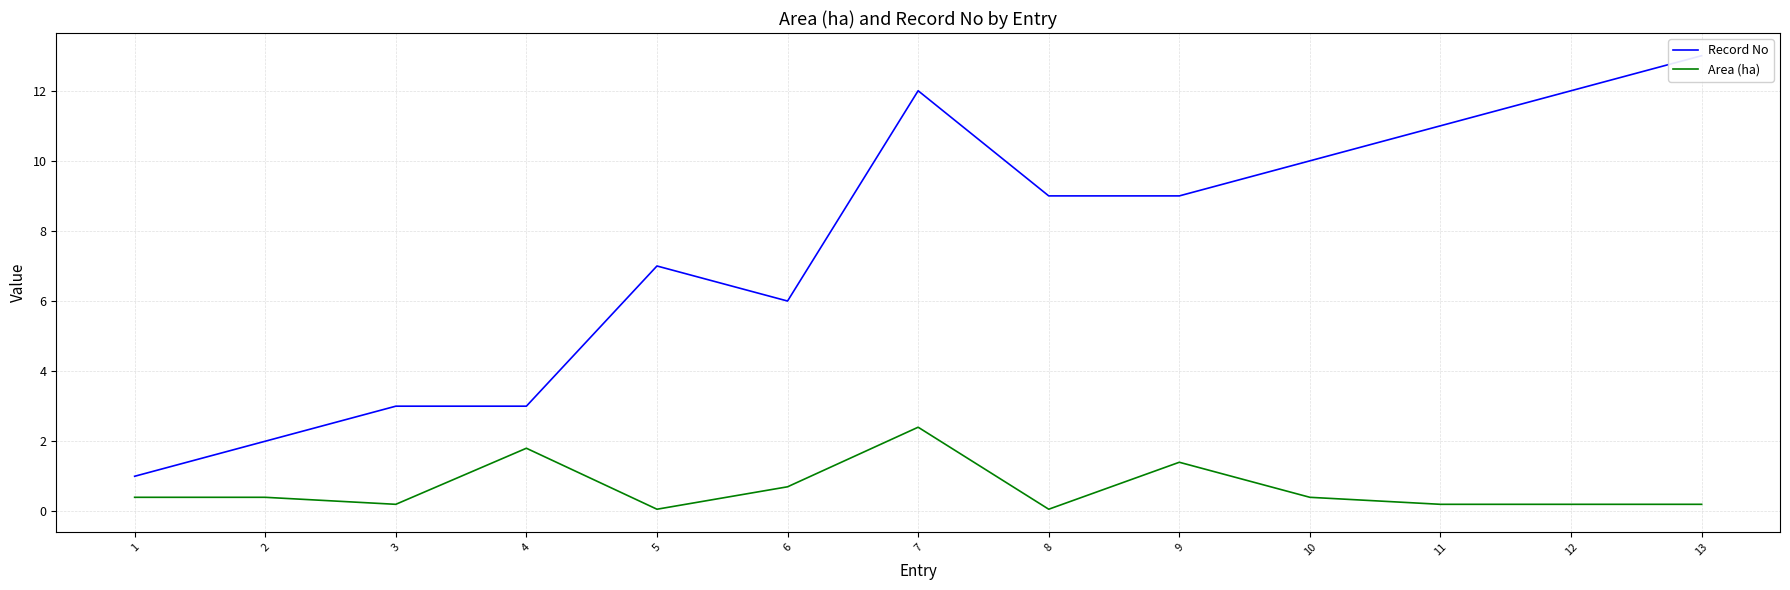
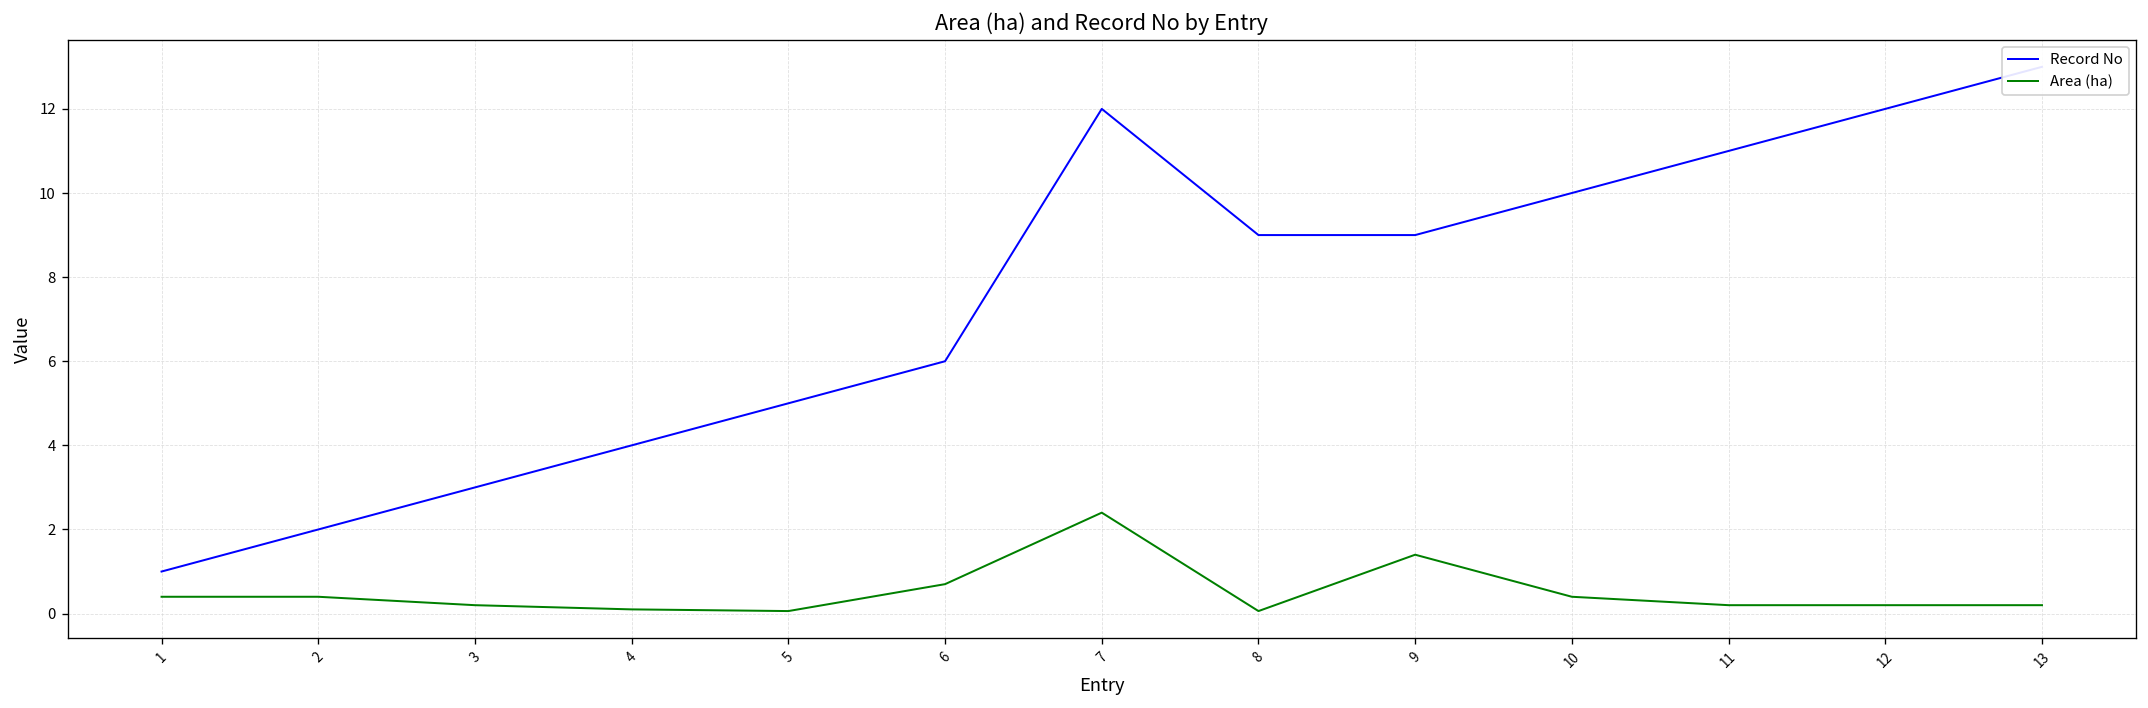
Record No, 4: 3 -> 4
Area (ha), 4: 1.8 -> 0.1
Record No, 5: 7 -> 5
